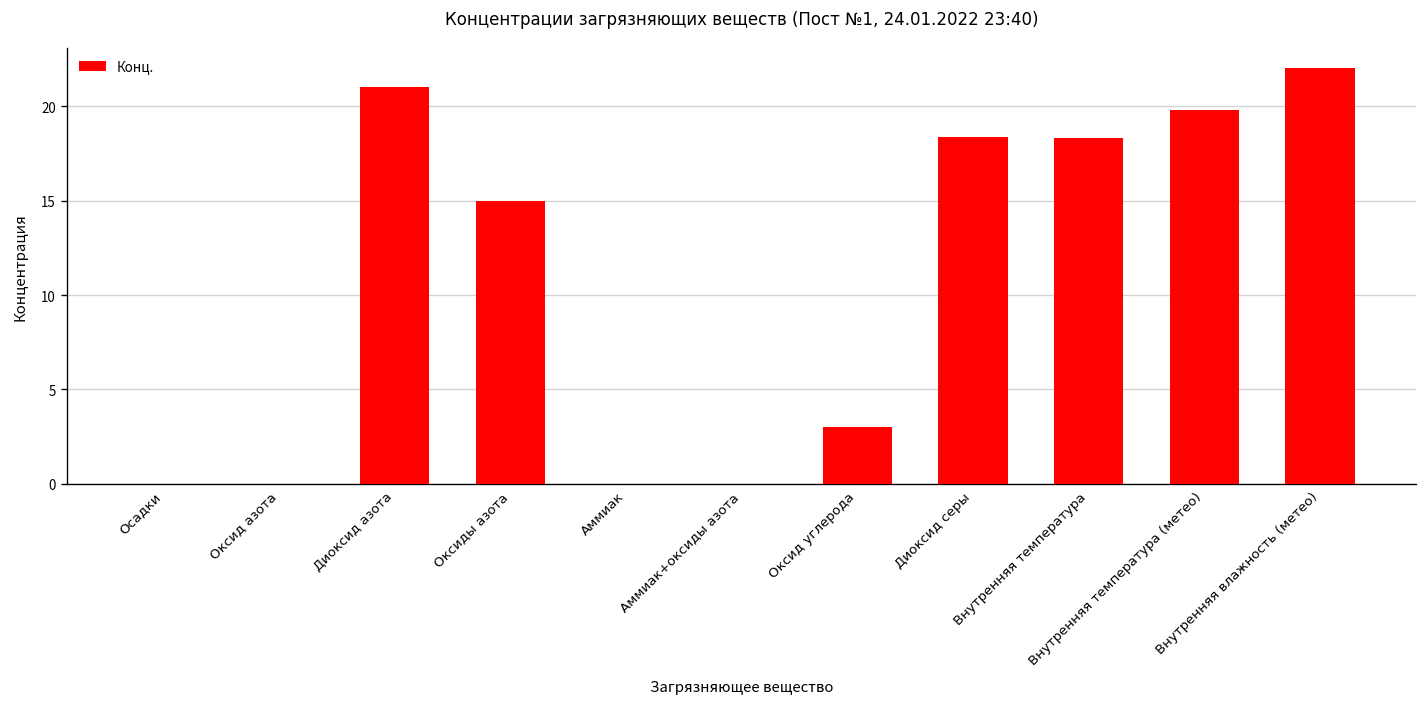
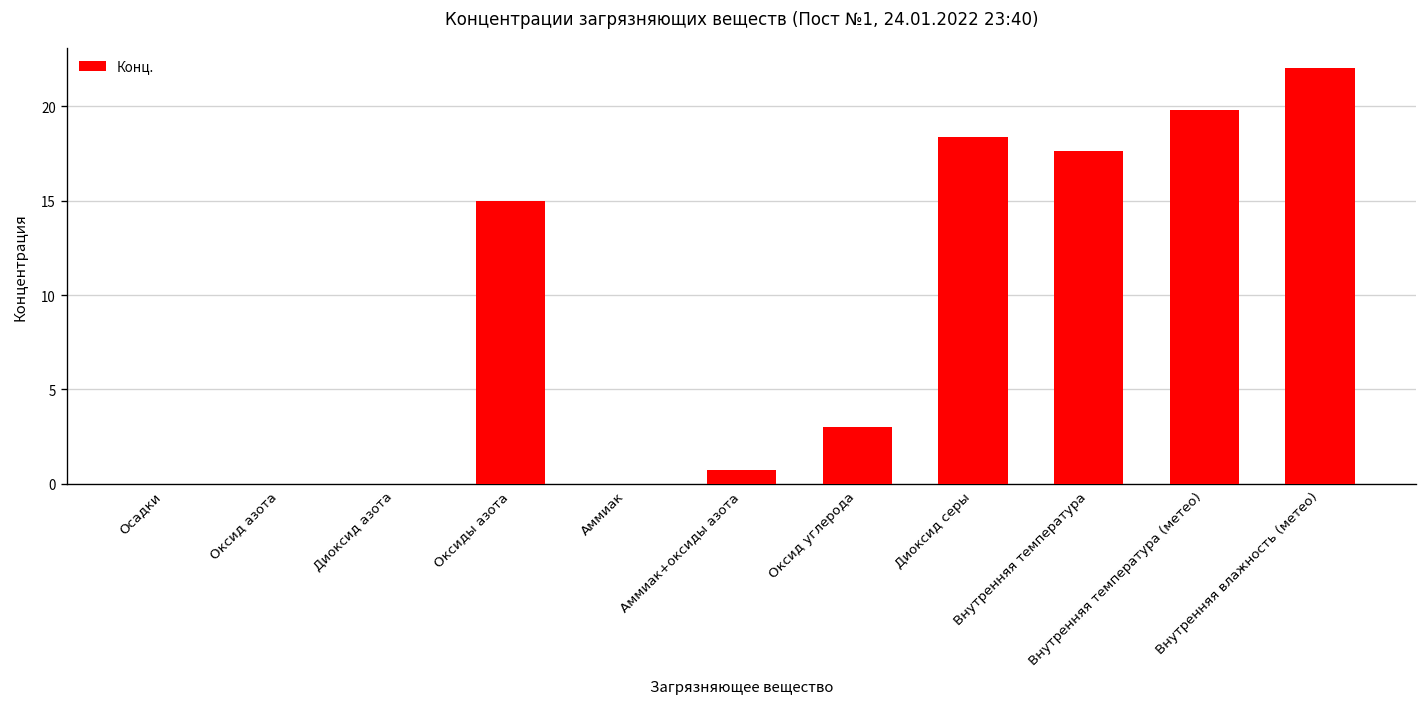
Диоксид азота: 21 -> 0
Аммиак+оксиды азота: 0.0 -> 0.8
Внутренняя температура: 18.3 -> 17.6
